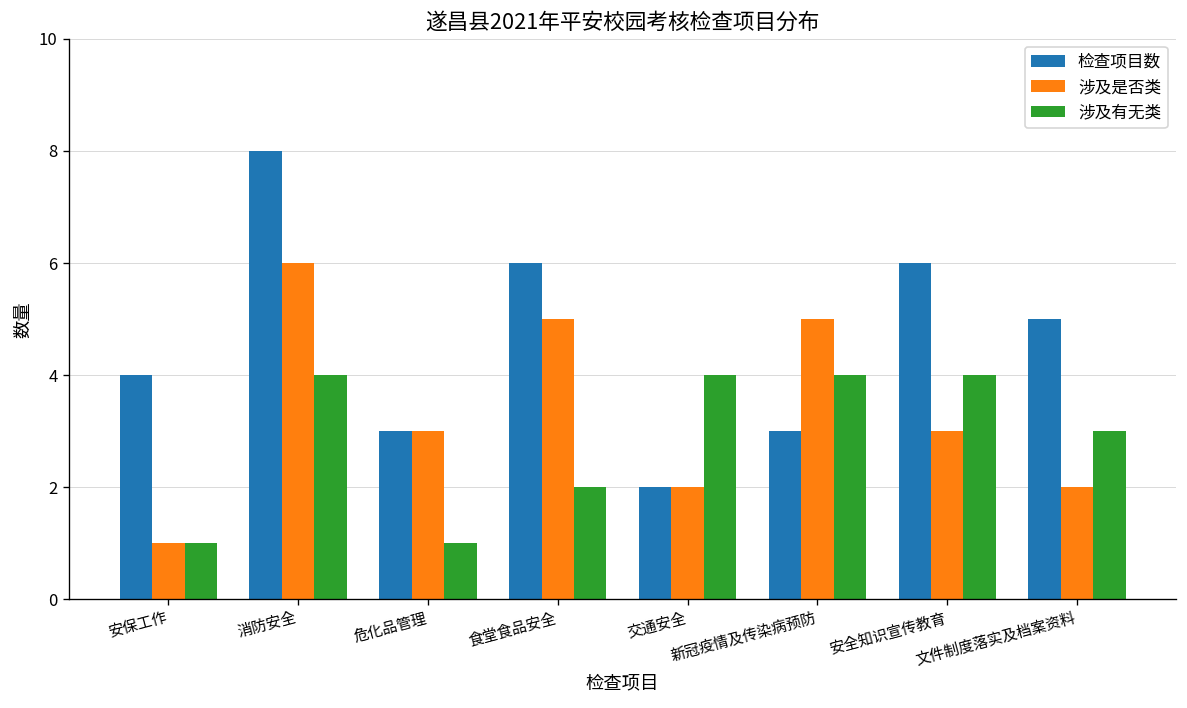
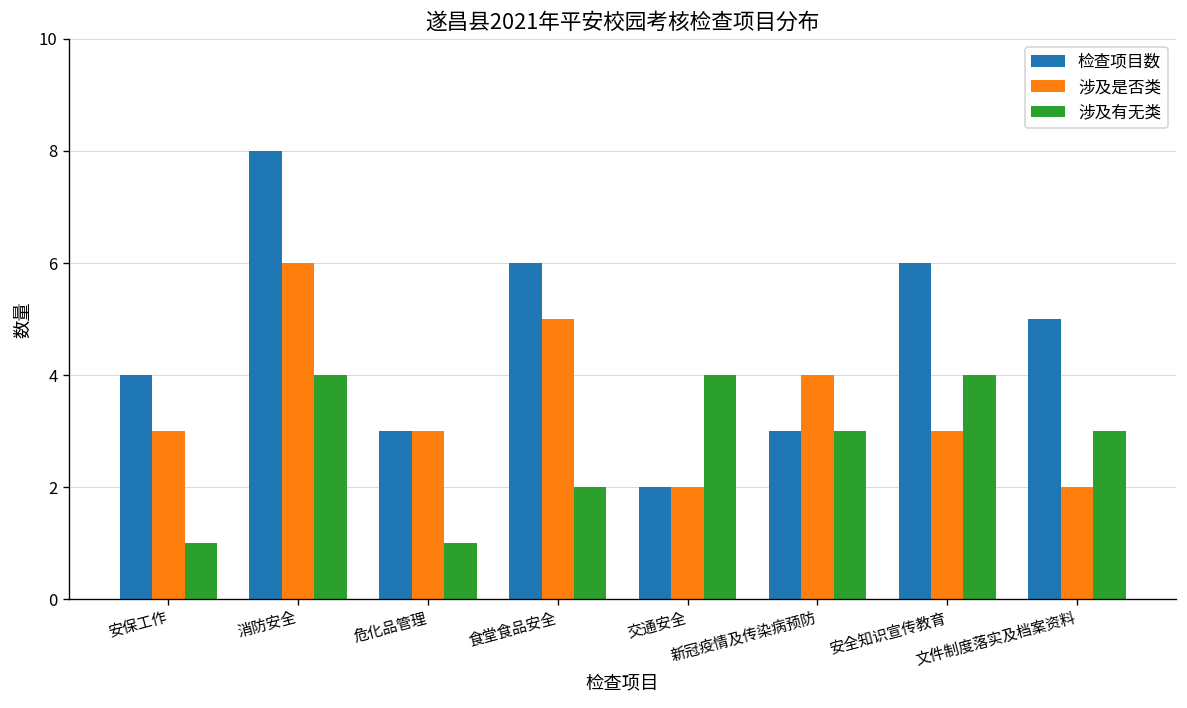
涉及是否类, 安保工作: 1 -> 3
涉及是否类, 新冠疫情及传染病预防: 5 -> 4
涉及有无类, 新冠疫情及传染病预防: 4 -> 3
